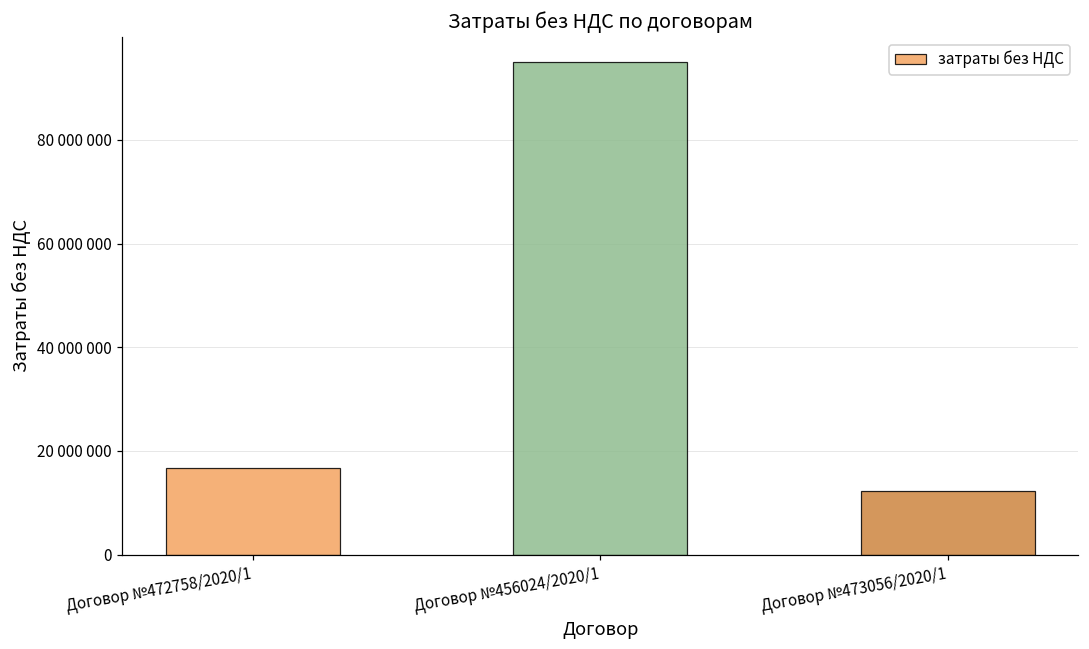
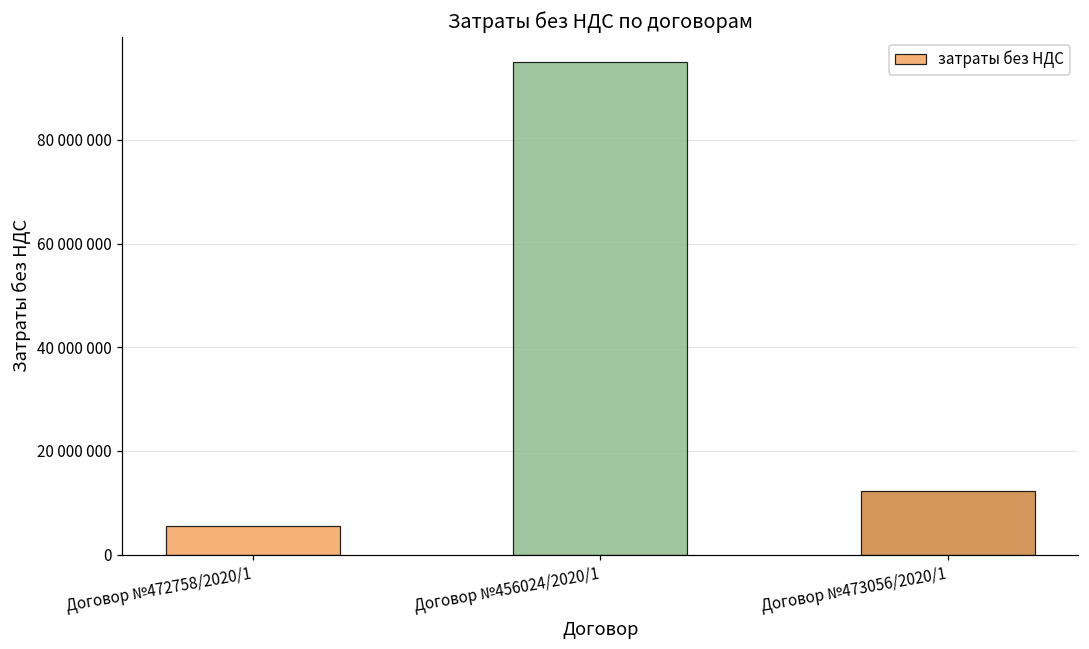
Договор №472758/2020/1: 17000000 -> 6000000
